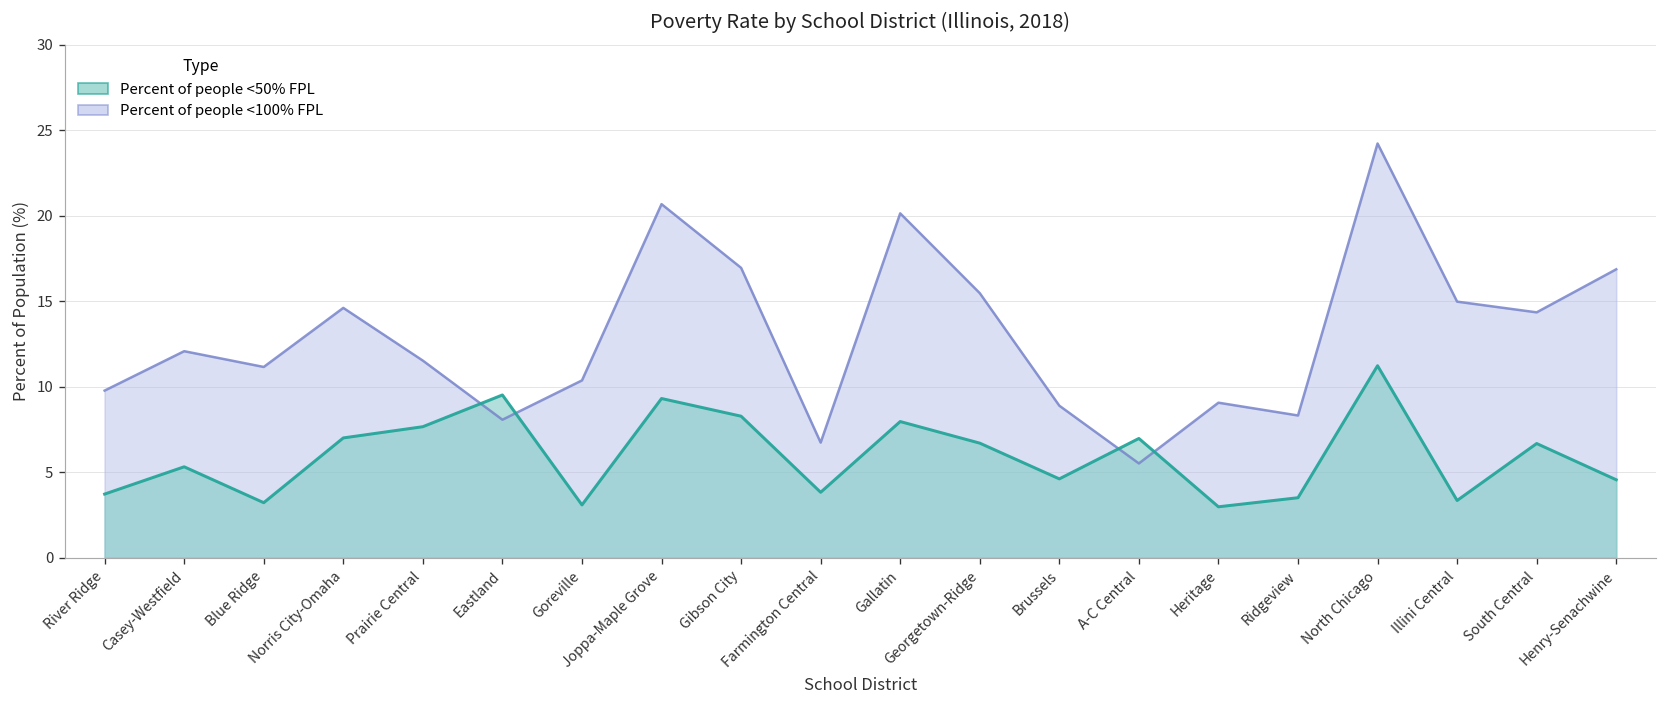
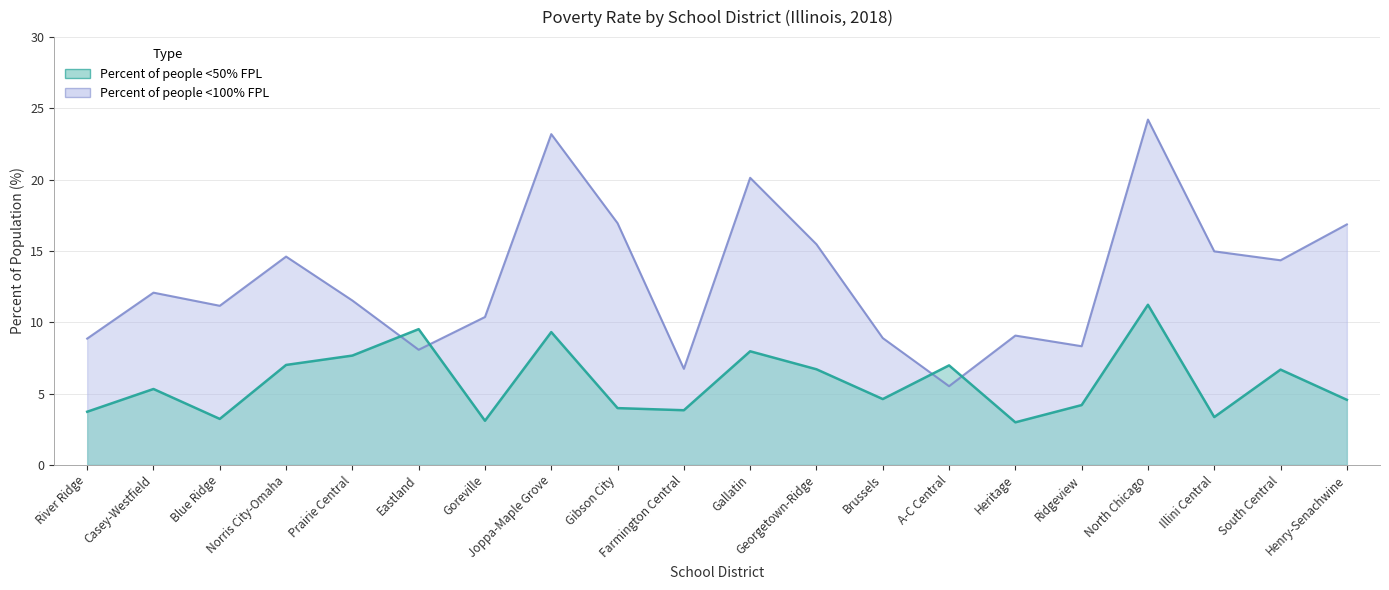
Percent of people <100% FPL, River Ridge: 9.8 -> 8.9
Percent of people <100% FPL, Joppa-Maple Grove: 20.7 -> 23.2
Percent of people <50% FPL, Gibson City: 8.3 -> 4.0
Percent of people <50% FPL, Ridgeview: 3.5 -> 4.2
